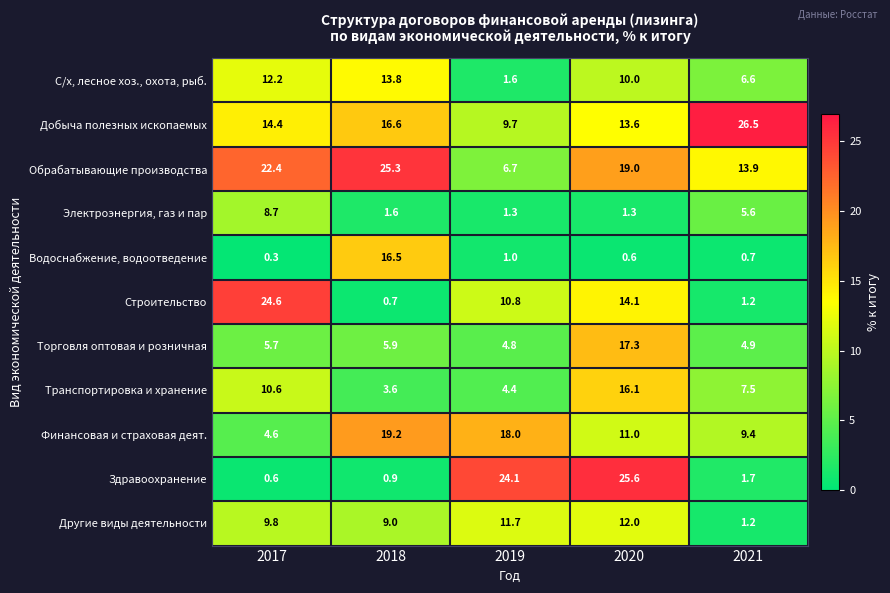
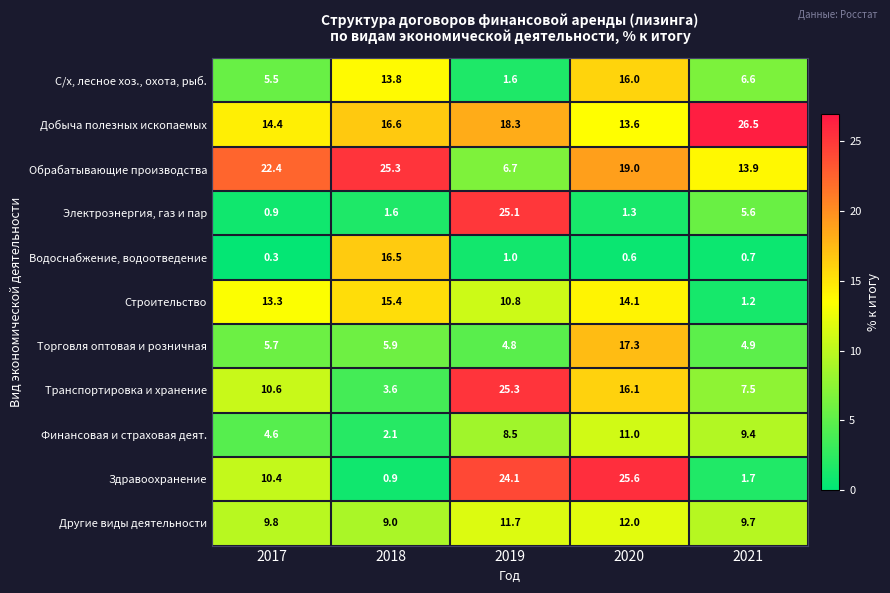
С/х, лесное хоз., охота, рыб., 2017: 12.2 -> 5.5
С/х, лесное хоз., охота, рыб., 2020: 10.0 -> 16.0
Добыча полезных ископаемых, 2019: 9.7 -> 18.3
Электроэнергия, газ и пар, 2017: 8.7 -> 0.9
Электроэнергия, газ и пар, 2019: 1.3 -> 25.1
Строительство, 2017: 24.6 -> 13.3
Строительство, 2018: 0.7 -> 15.4
Транспортировка и хранение, 2019: 4.4 -> 25.3
Финансовая и страховая деят., 2018: 19.2 -> 2.1
Финансовая и страховая деят., 2019: 18.0 -> 8.5
Здравоохранение, 2017: 0.6 -> 10.4
Другие виды деятельности, 2021: 1.2 -> 9.7
